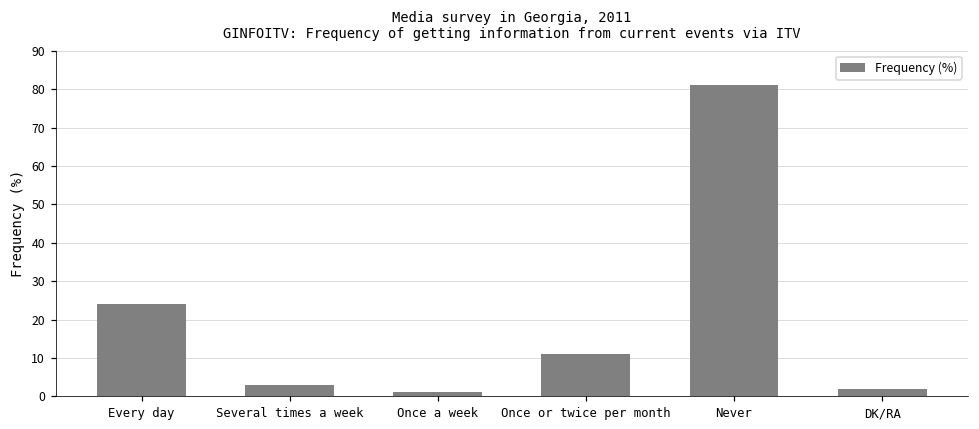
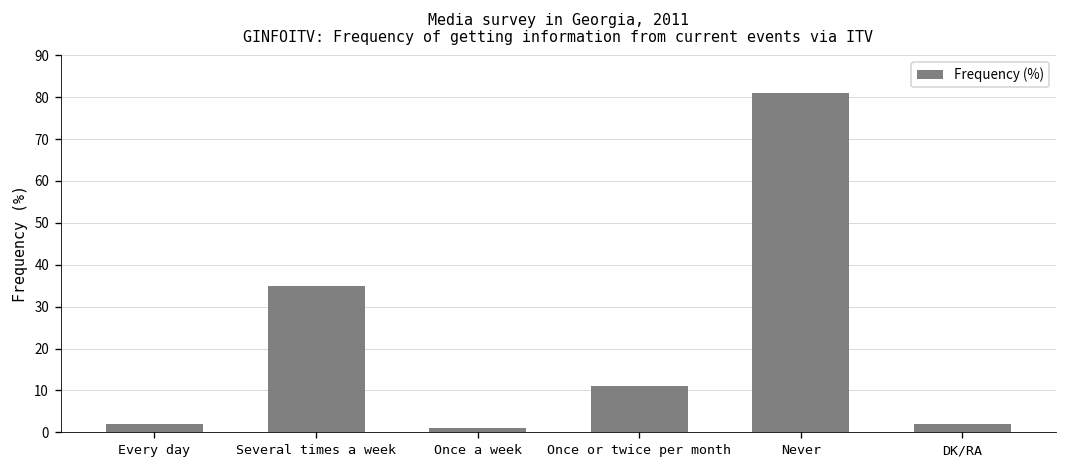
Every day: 24 -> 2
Several times a week: 3 -> 35
